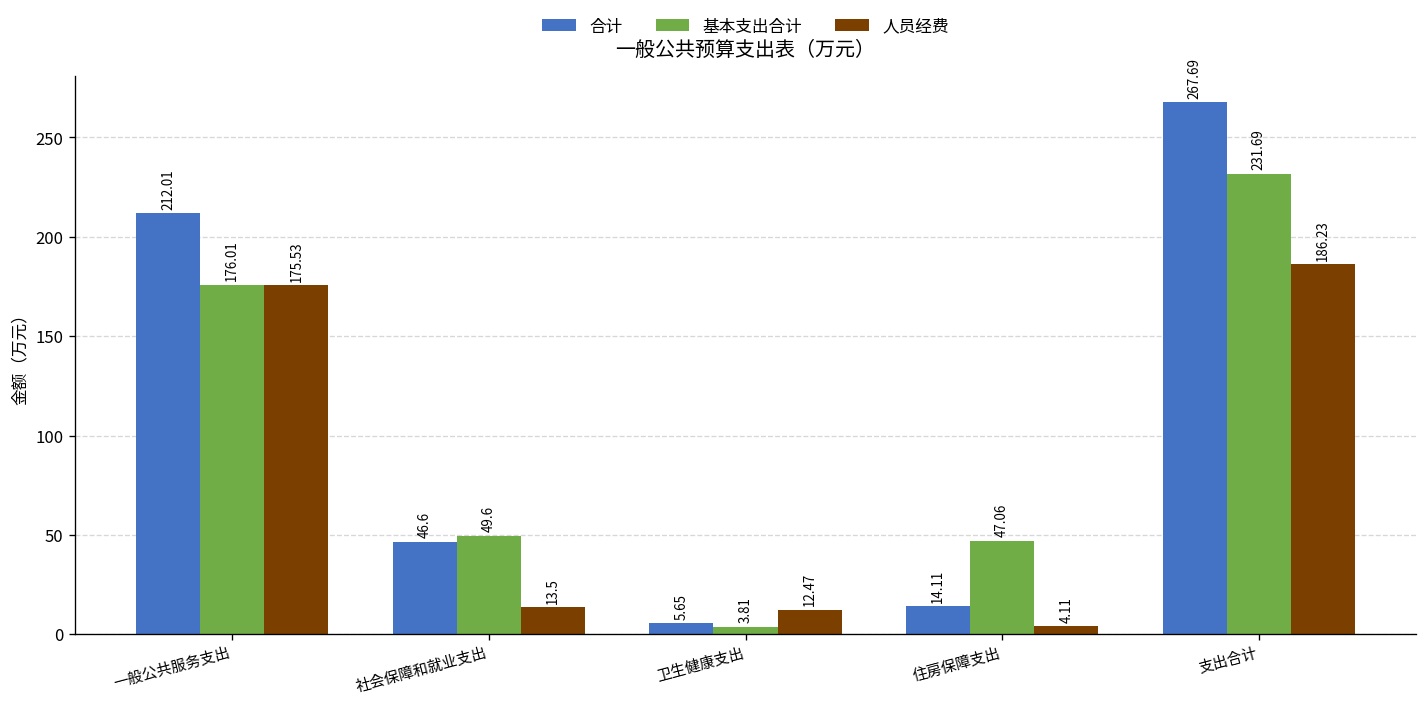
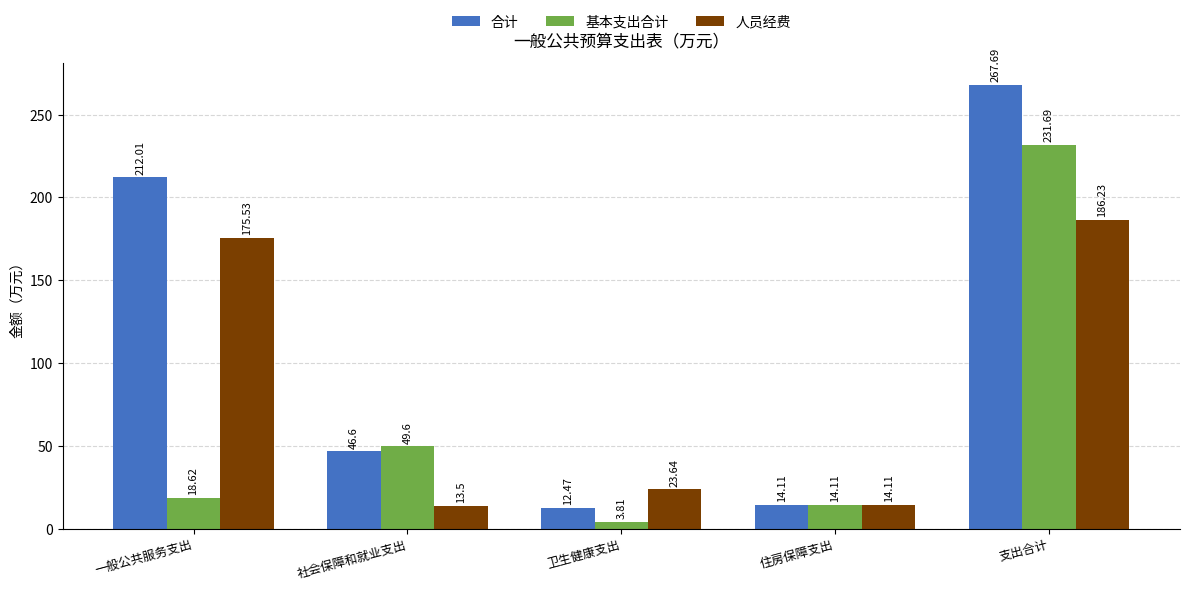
基本支出合计, 一般公共服务支出: 176.01 -> 18.62
合计, 卫生健康支出: 5.65 -> 12.47
人员经费, 卫生健康支出: 12.47 -> 23.64
基本支出合计, 住房保障支出: 47.06 -> 14.11
人员经费, 住房保障支出: 4.11 -> 14.11
